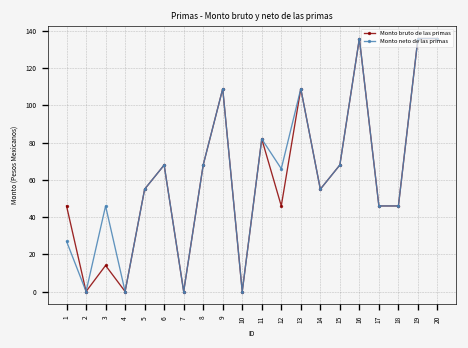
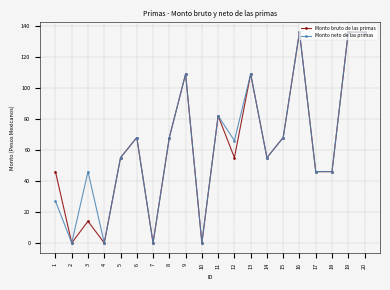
Monto bruto de las primas, 12: 46 -> 55
